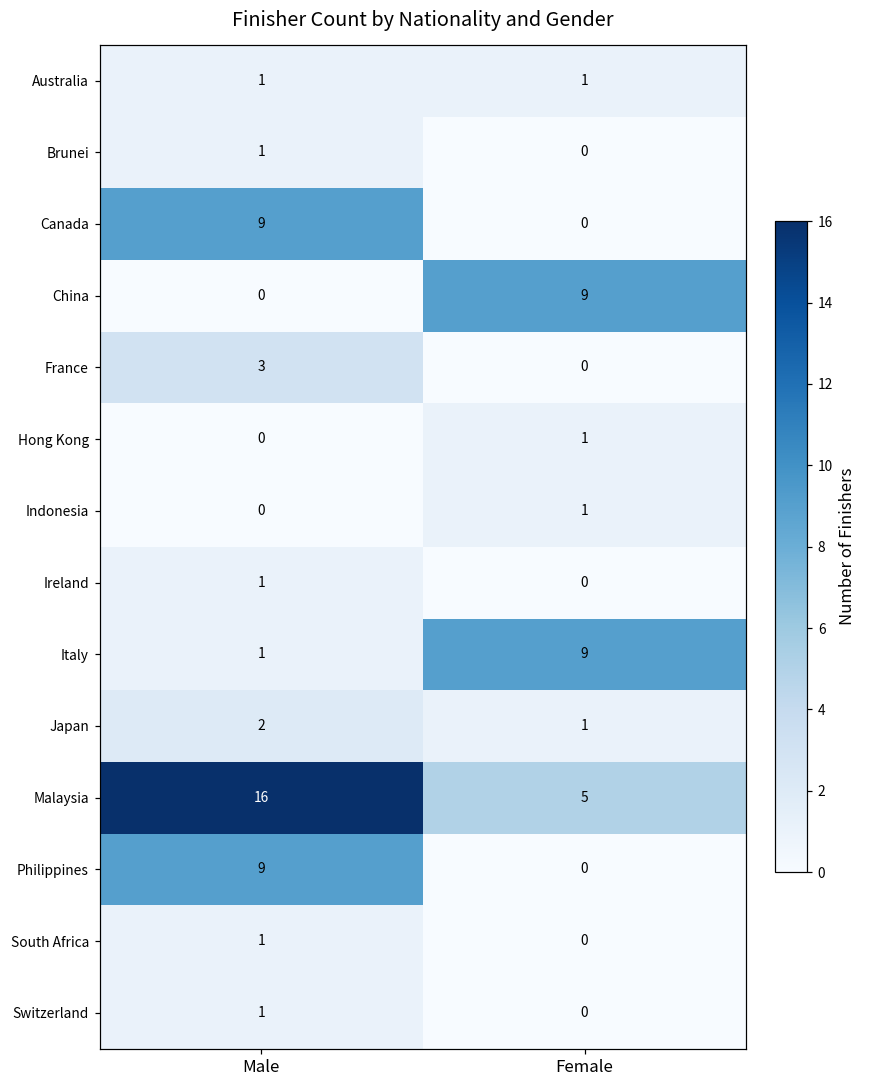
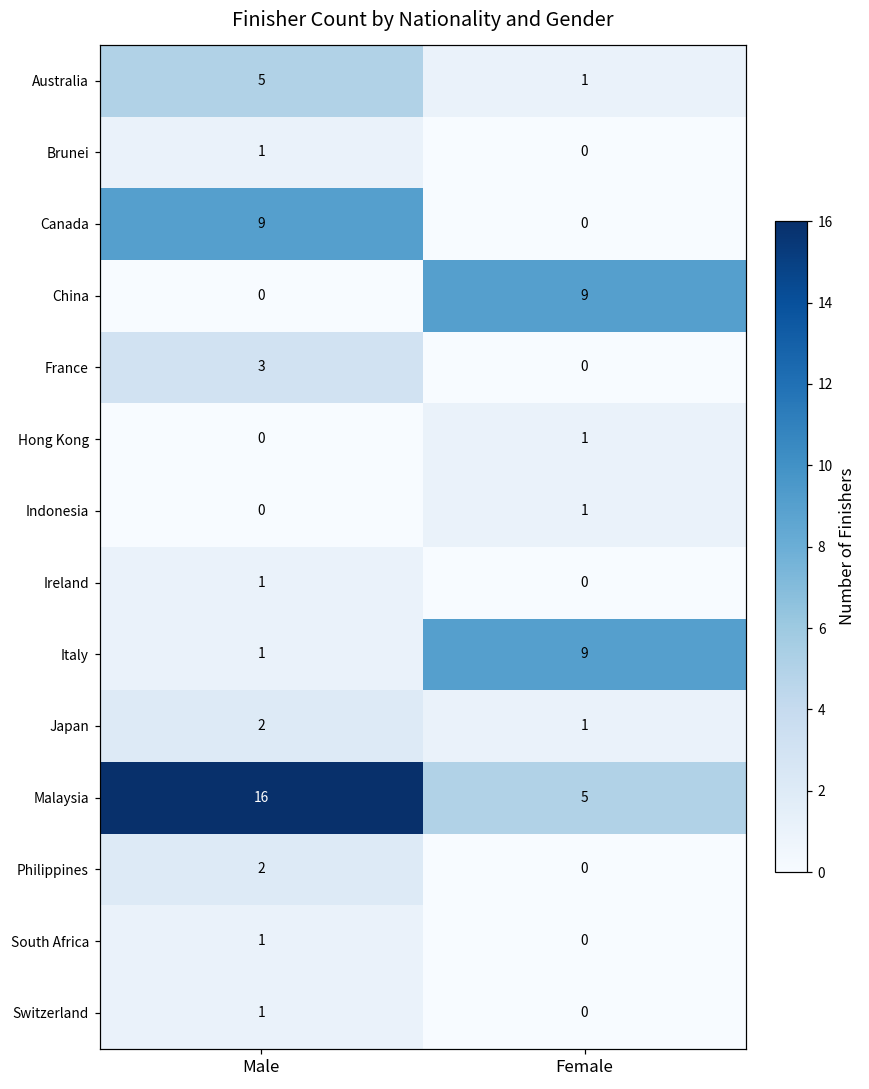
Australia, Male: 1 -> 5
Philippines, Male: 9 -> 2
